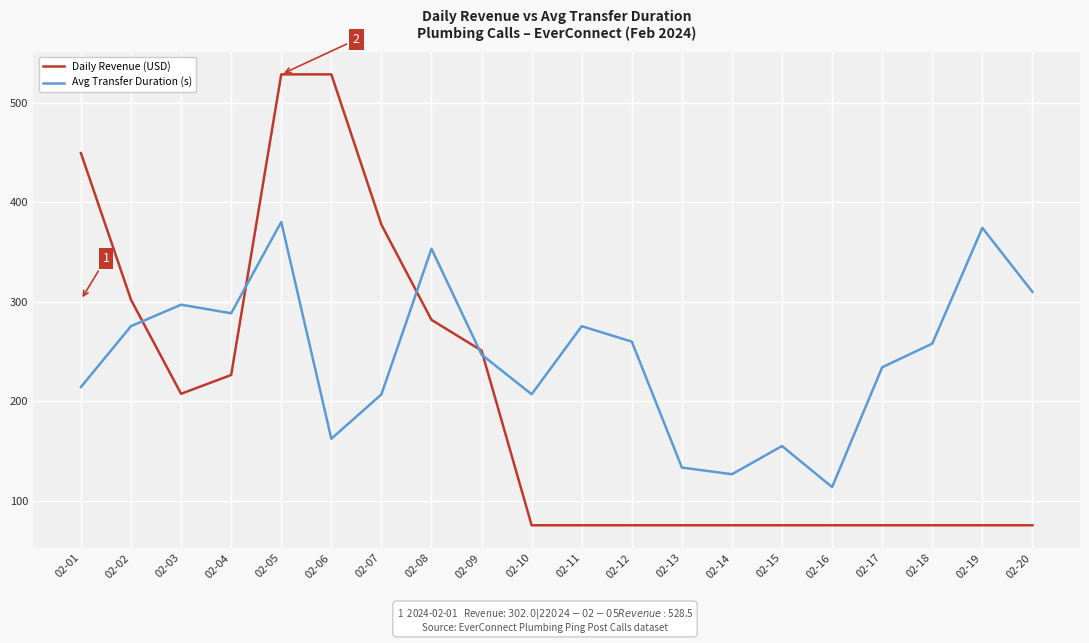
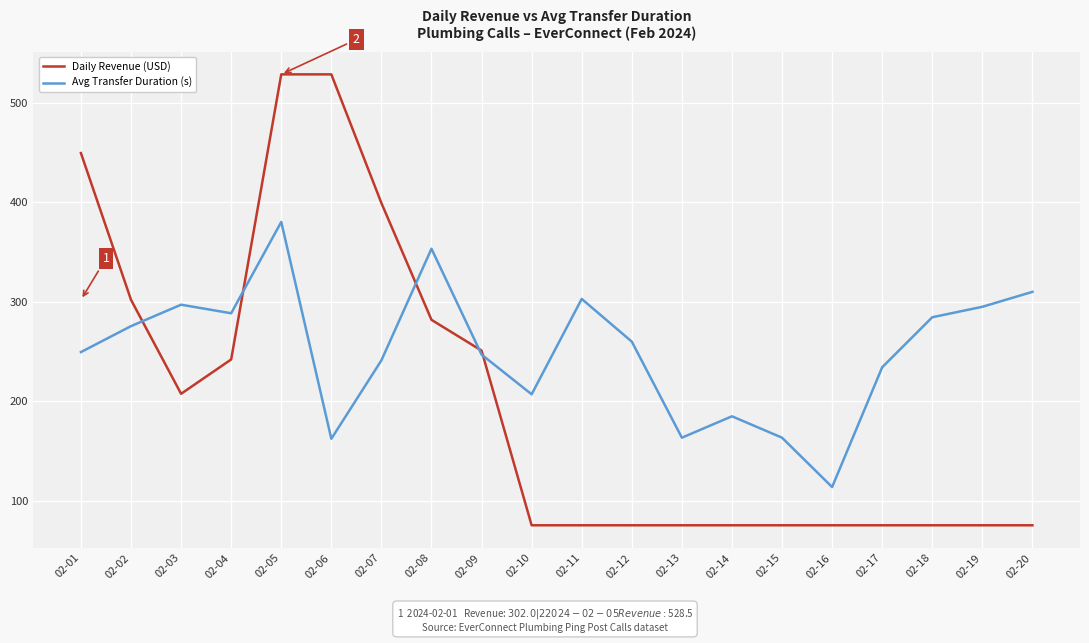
Avg Transfer Duration (s), 02-01: 210 -> 250
Daily Revenue (USD), 02-04: 230 -> 240
Daily Revenue (USD), 02-07: 380 -> 400
Avg Transfer Duration (s), 02-07: 210 -> 240
Avg Transfer Duration (s), 02-11: 280 -> 300
Avg Transfer Duration (s), 02-13: 130 -> 160
Avg Transfer Duration (s), 02-14: 130 -> 190
Avg Transfer Duration (s), 02-15: 155 -> 164
Avg Transfer Duration (s), 02-18: 260 -> 280
Avg Transfer Duration (s), 02-19: 370 -> 300
